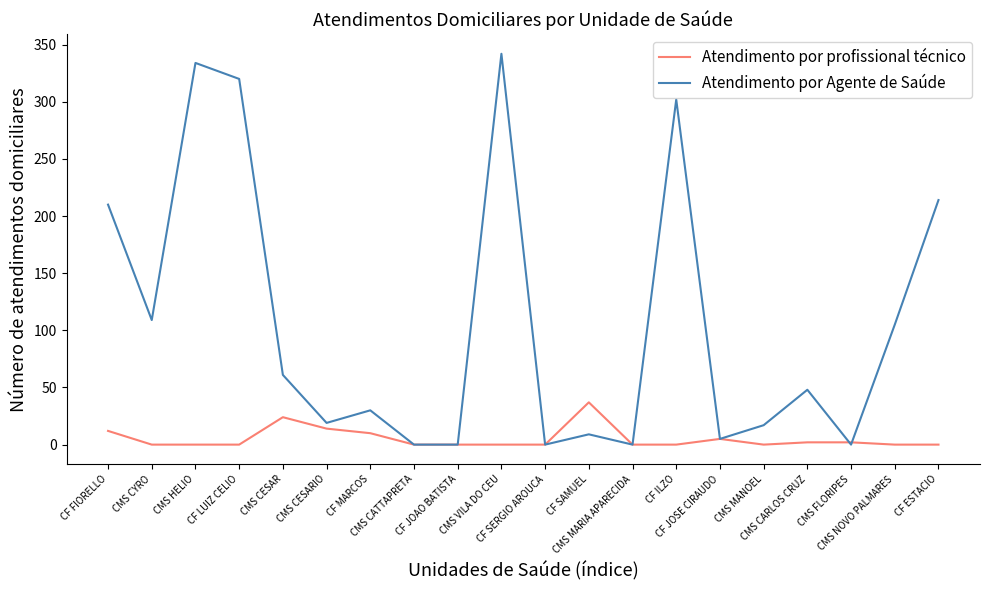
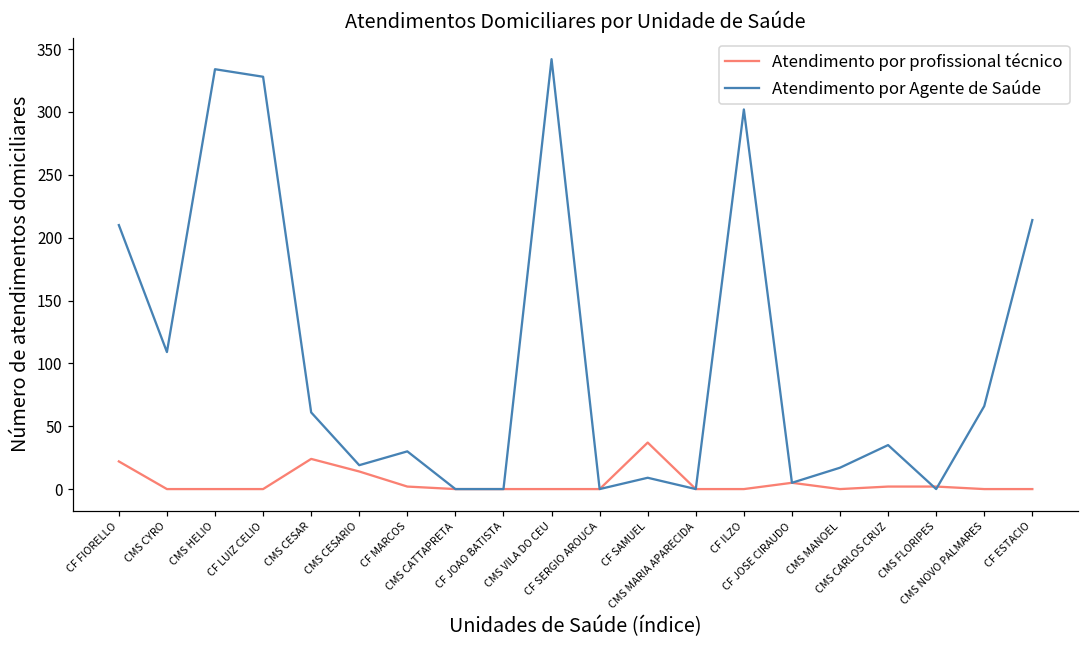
Atendimento por profissional técnico, CF FIORELLO: 12 -> 22
Atendimento por Agente de Saúde, CF LUIZ CELIO: 320 -> 328
Atendimento por profissional técnico, CF MARCOS: 10 -> 2
Atendimento por Agente de Saúde, CMS CARLOS CRUZ: 48 -> 35
Atendimento por Agente de Saúde, CMS NOVO PALMARES: 105 -> 66
